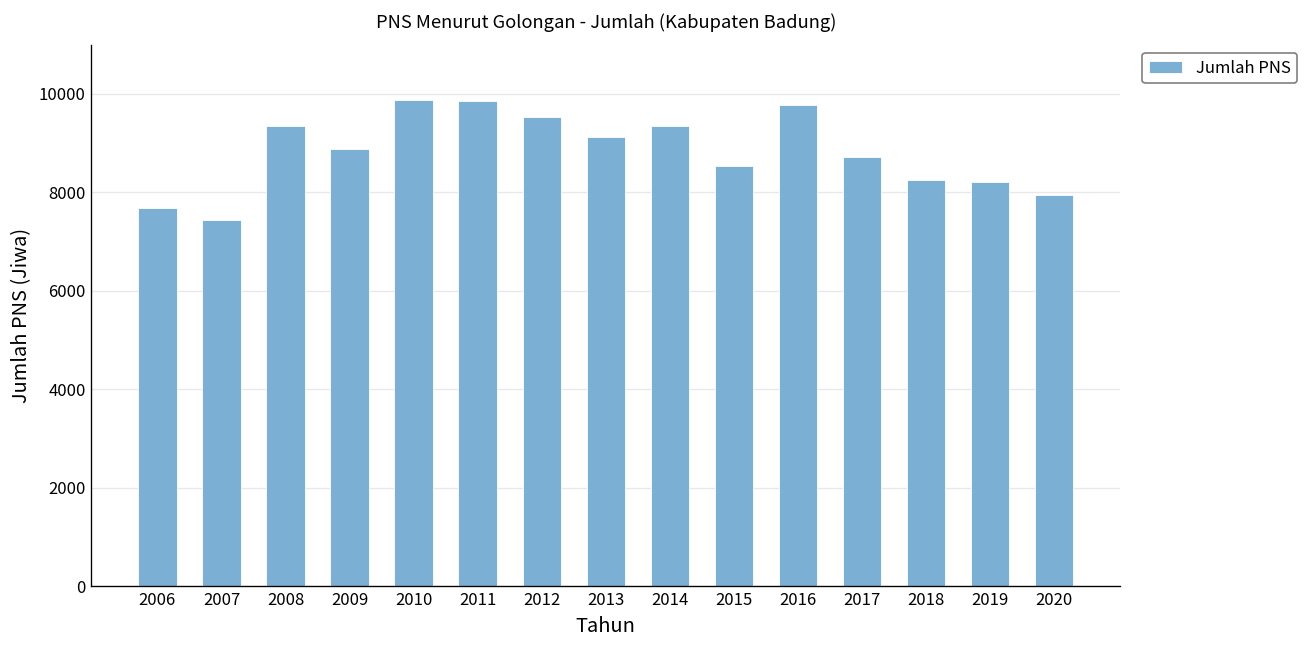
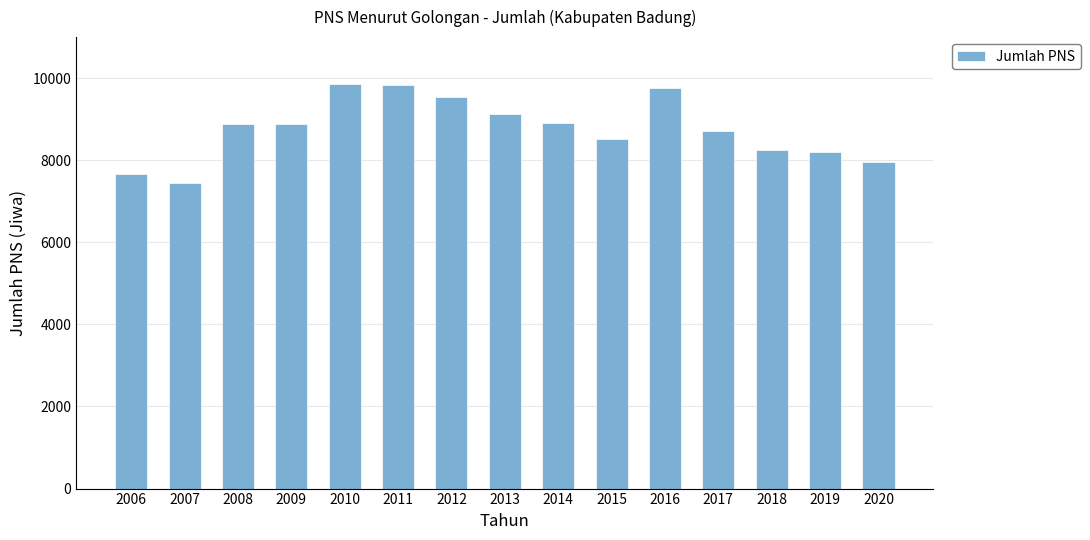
2008: 9300 -> 8900
2014: 9300 -> 8900
